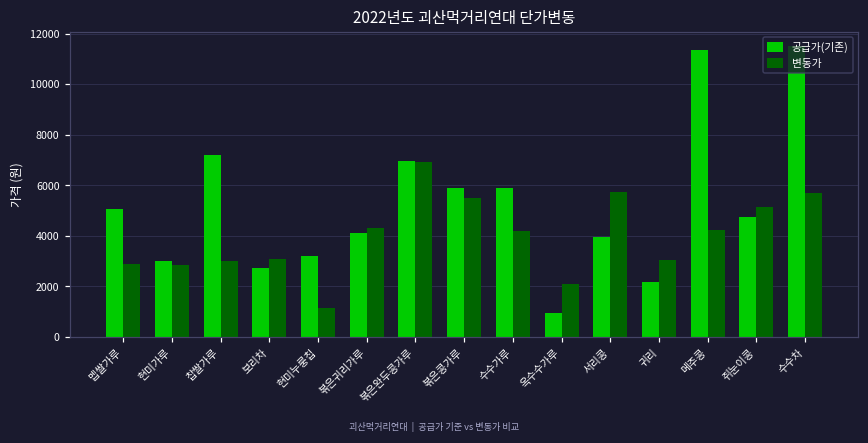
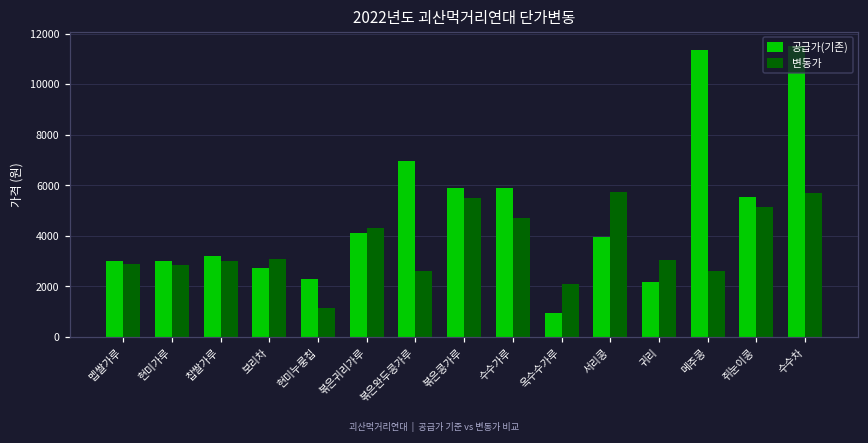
공급가(기존), 멥쌀가루: 5100 -> 3000
공급가(기존), 찹쌀가루: 7200 -> 3200
공급가(기존), 현미누룽칩: 3200 -> 2300
변동가, 볶은완두콩가루: 6900 -> 2600
변동가, 수수가루: 4200 -> 4700
변동가, 메주콩: 4200 -> 2600
공급가(기존), 쥐눈이콩: 4800 -> 5600
